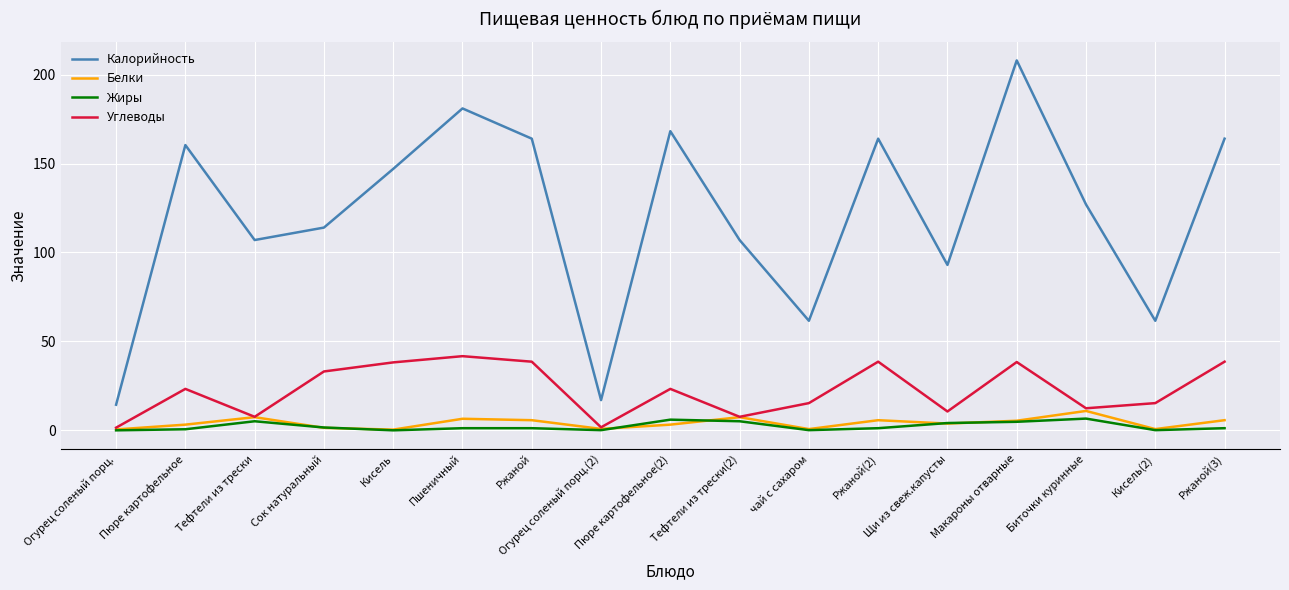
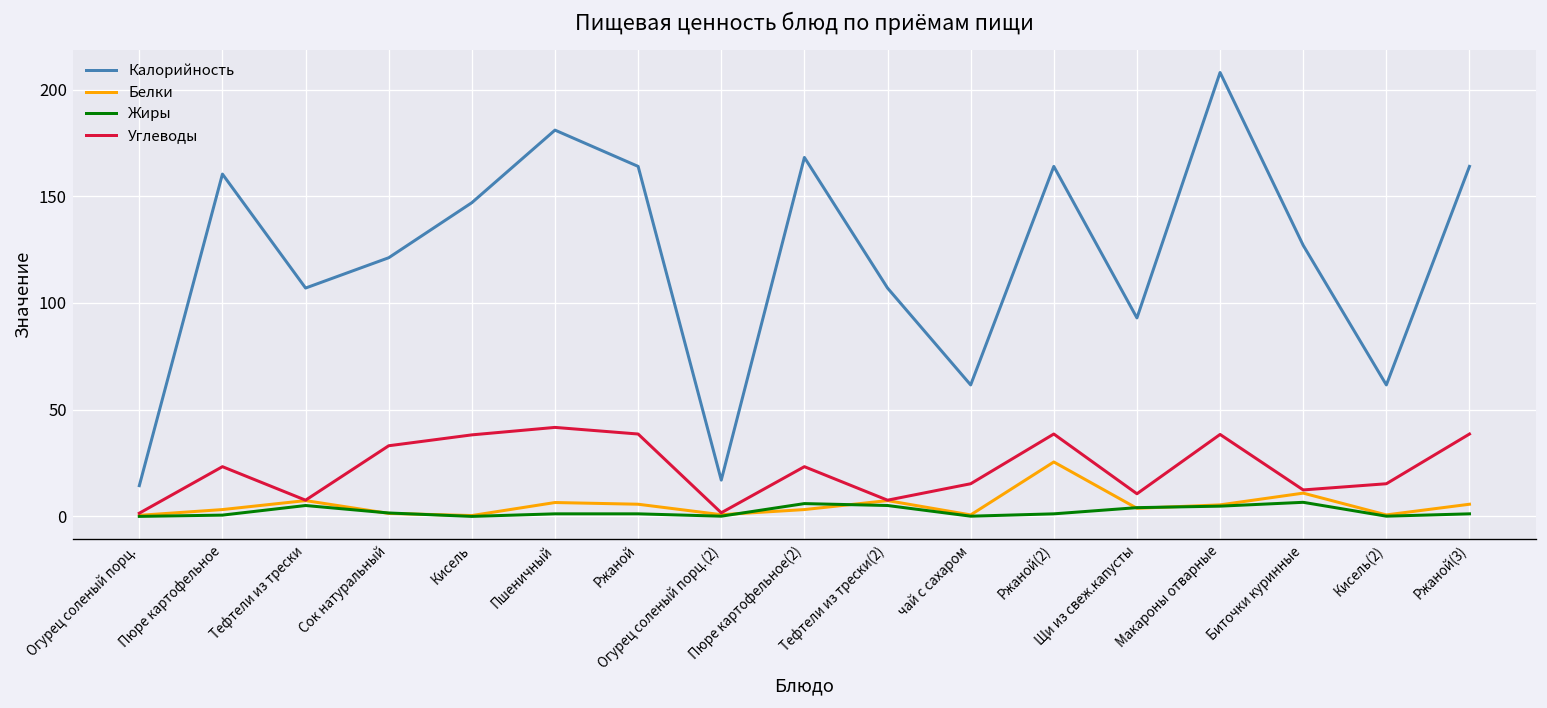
Калорийность, Сок натуральный: 114 -> 121
Белки, Ржаной(2): 6 -> 26
